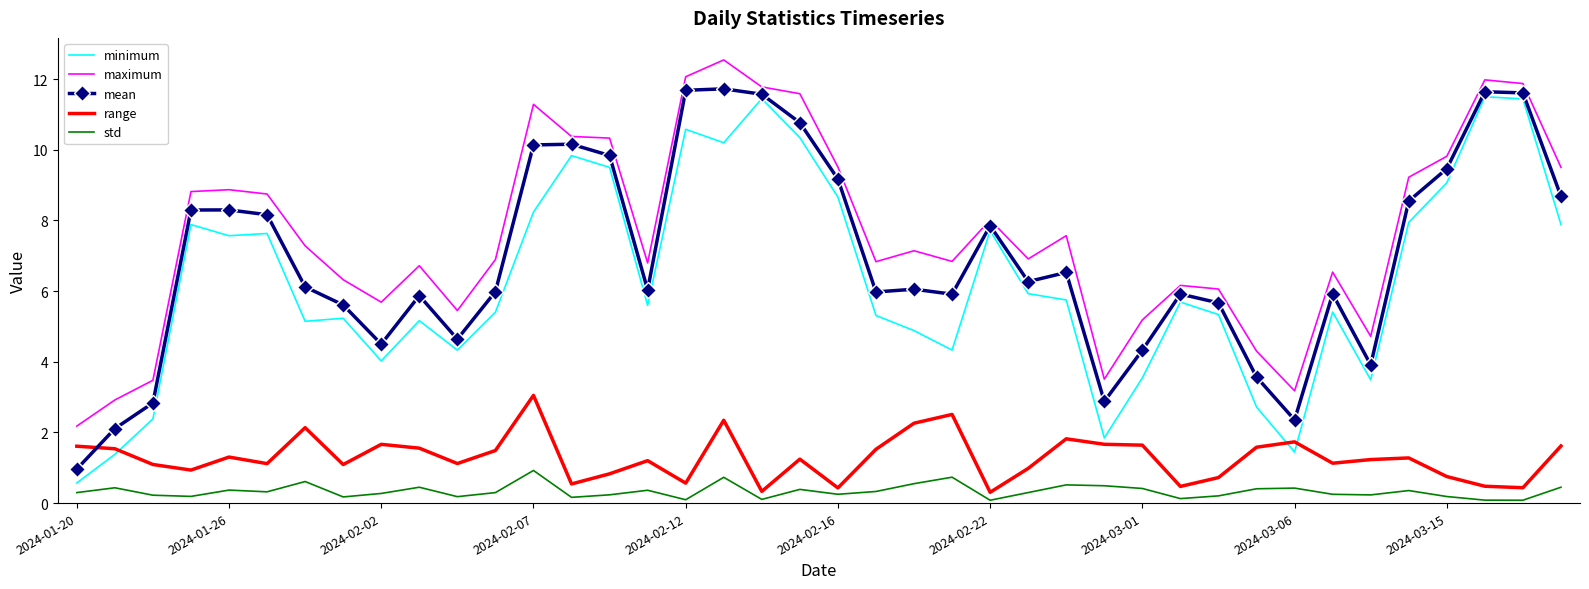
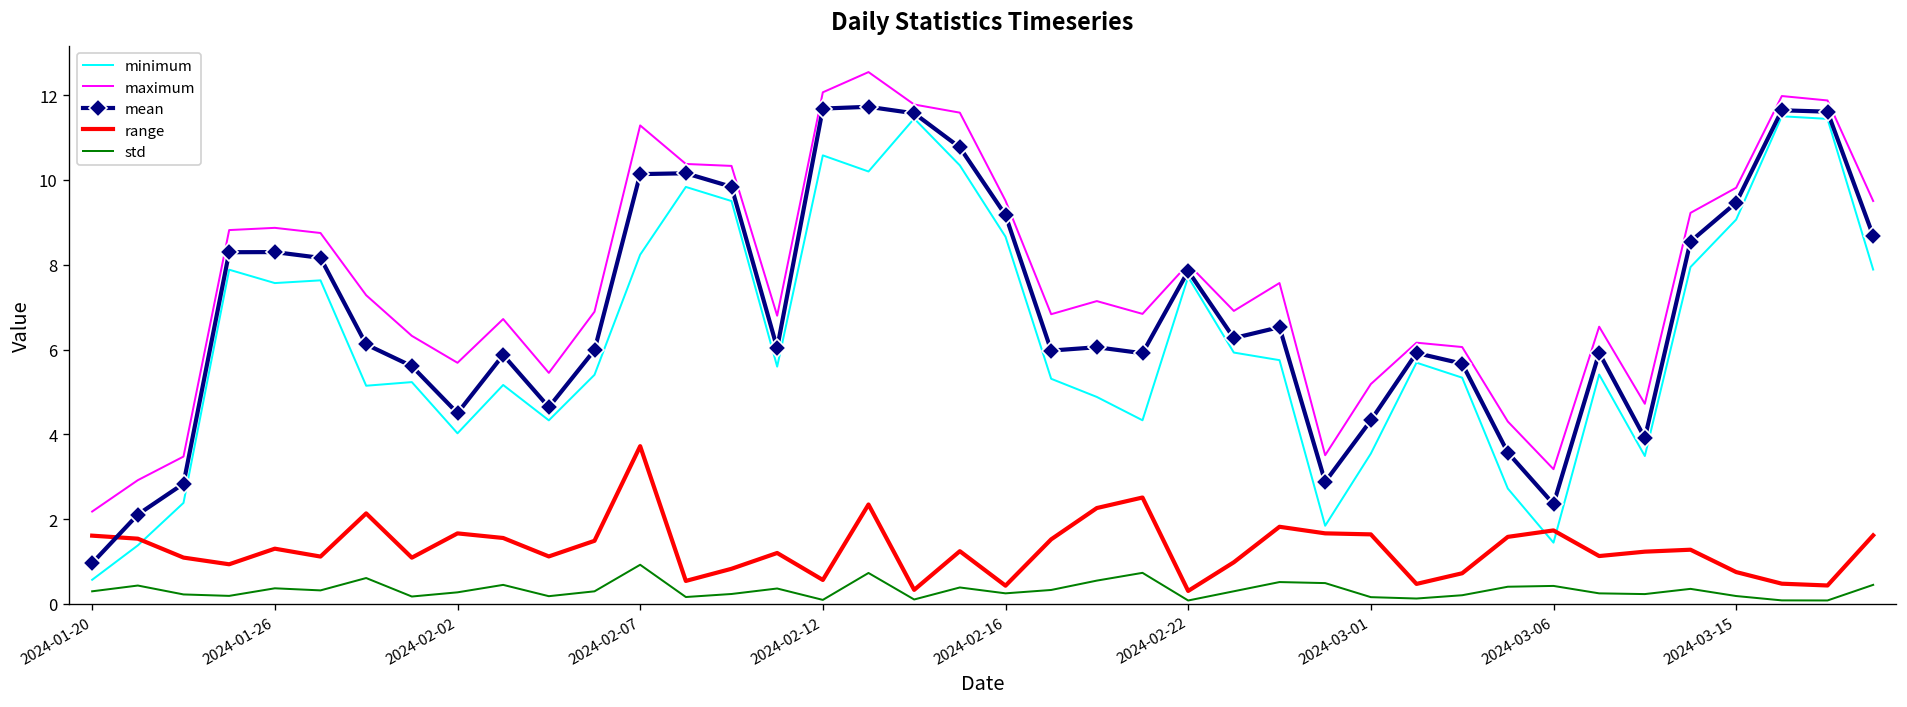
range, 2024-02-07: 3.0 -> 3.7
std, 2024-03-01: 0.4 -> 0.2
